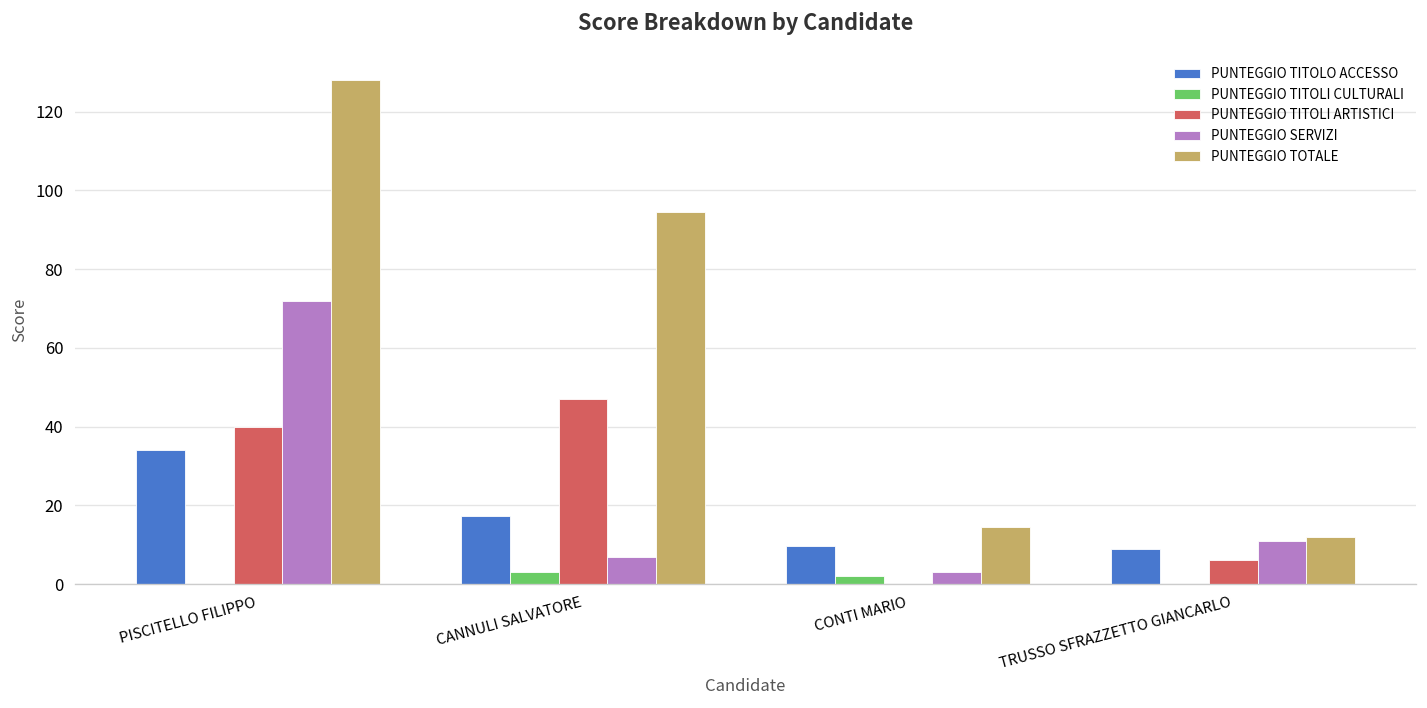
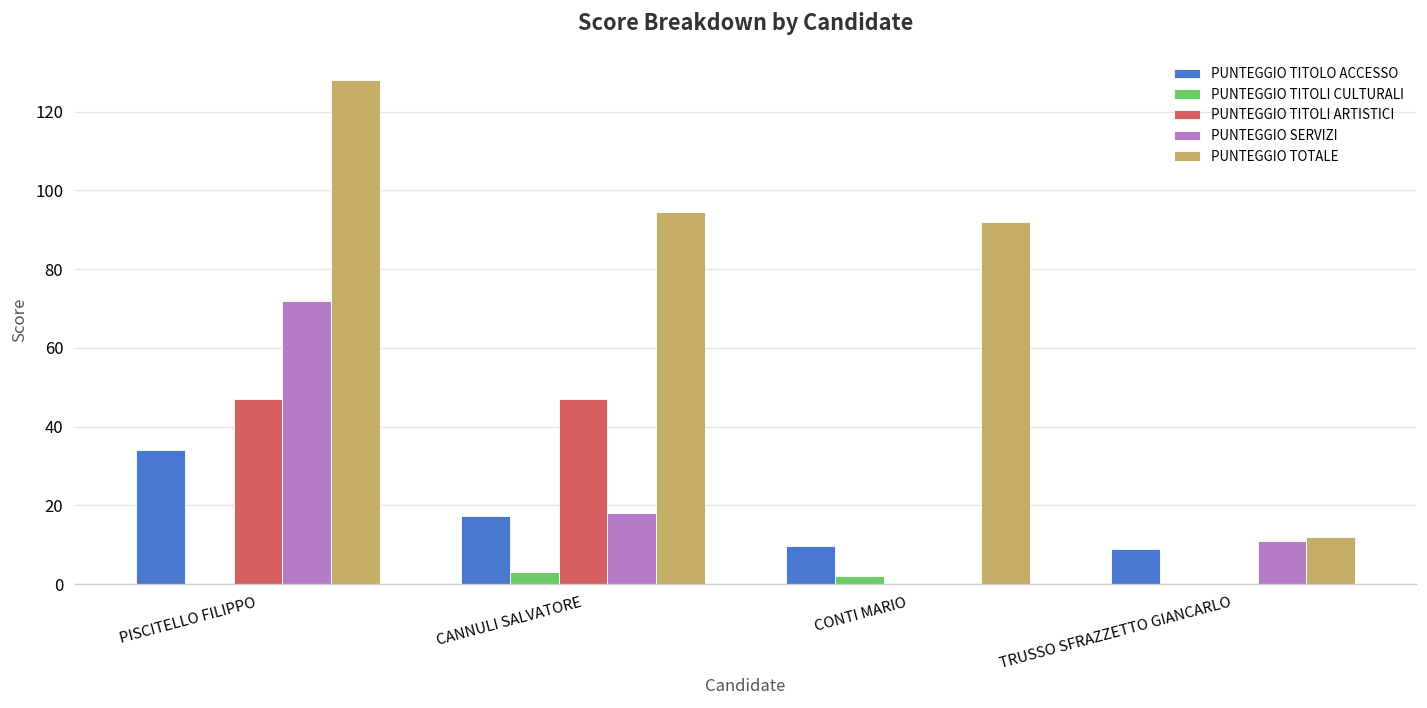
PUNTEGGIO TITOLI ARTISTICI, PISCITELLO FILIPPO: 40 -> 47
PUNTEGGIO SERVIZI, CANNULI SALVATORE: 7 -> 18
PUNTEGGIO SERVIZI, CONTI MARIO: 3 -> 0
PUNTEGGIO TOTALE, CONTI MARIO: 15 -> 92
PUNTEGGIO TITOLI ARTISTICI, TRUSSO SFRAZZETTO GIANCARLO: 6 -> 0
